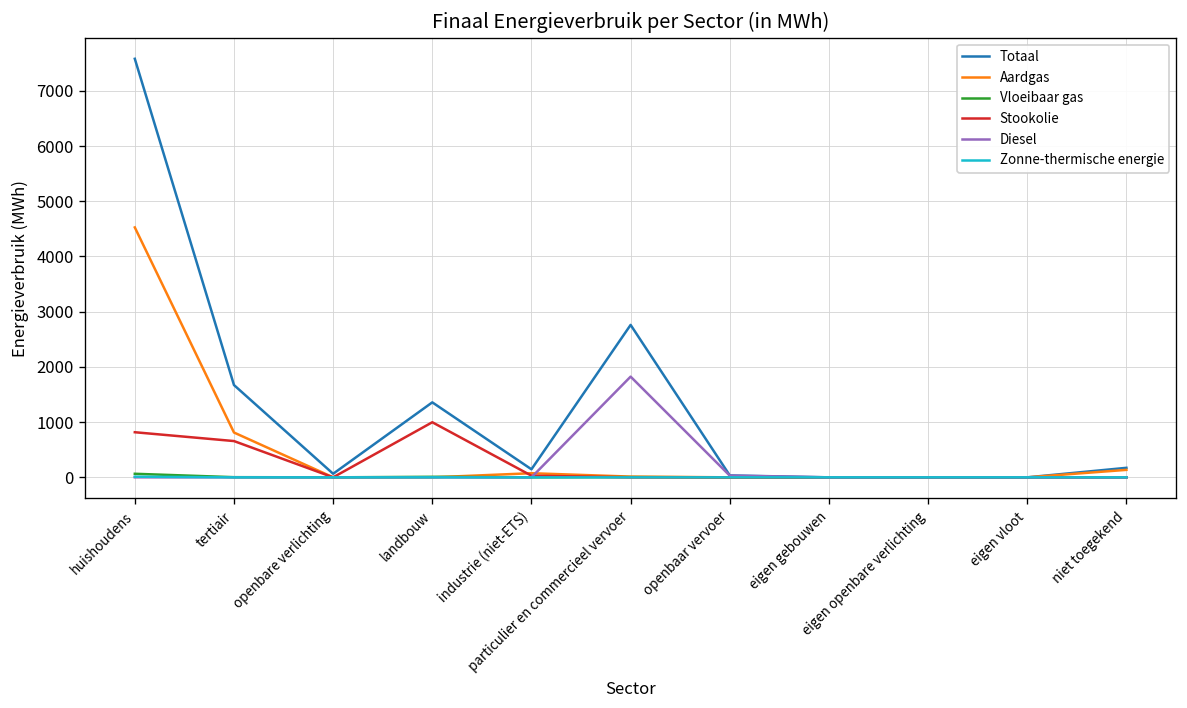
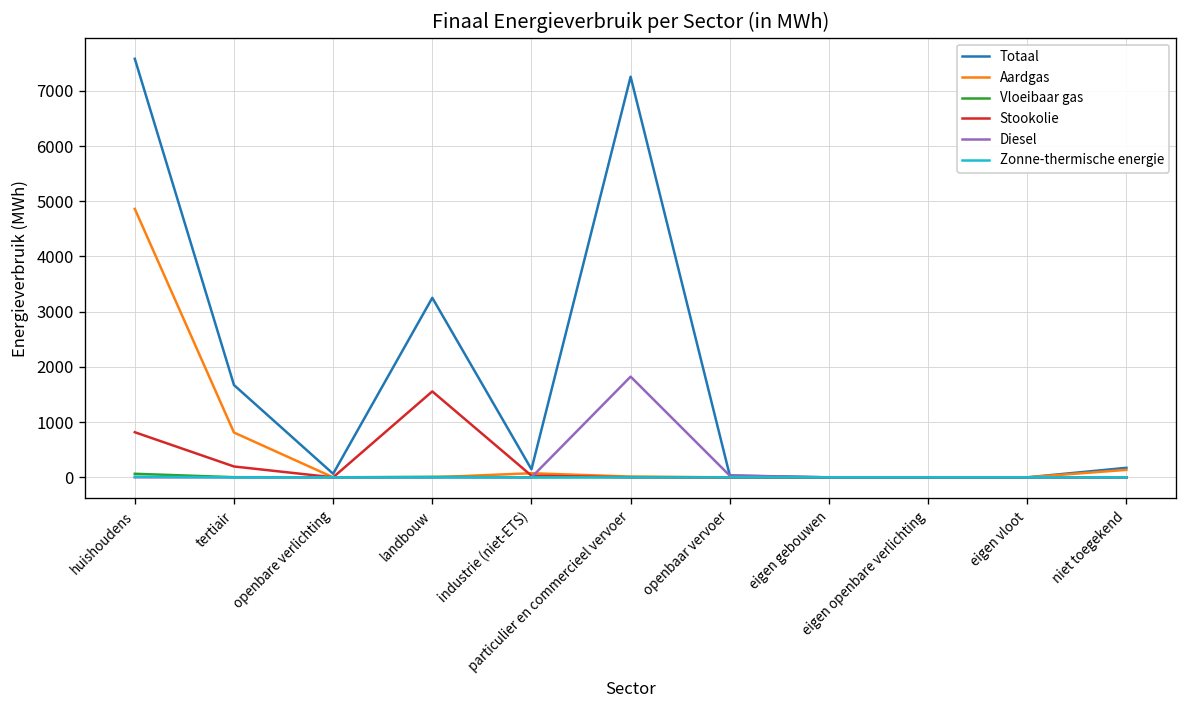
Aardgas, huishoudens: 4500 -> 4900
Stookolie, tertiair: 700 -> 200
Totaal, landbouw: 1400 -> 3300
Stookolie, landbouw: 1000 -> 1600
Totaal, particulier en commercieel vervoer: 2800 -> 7300
